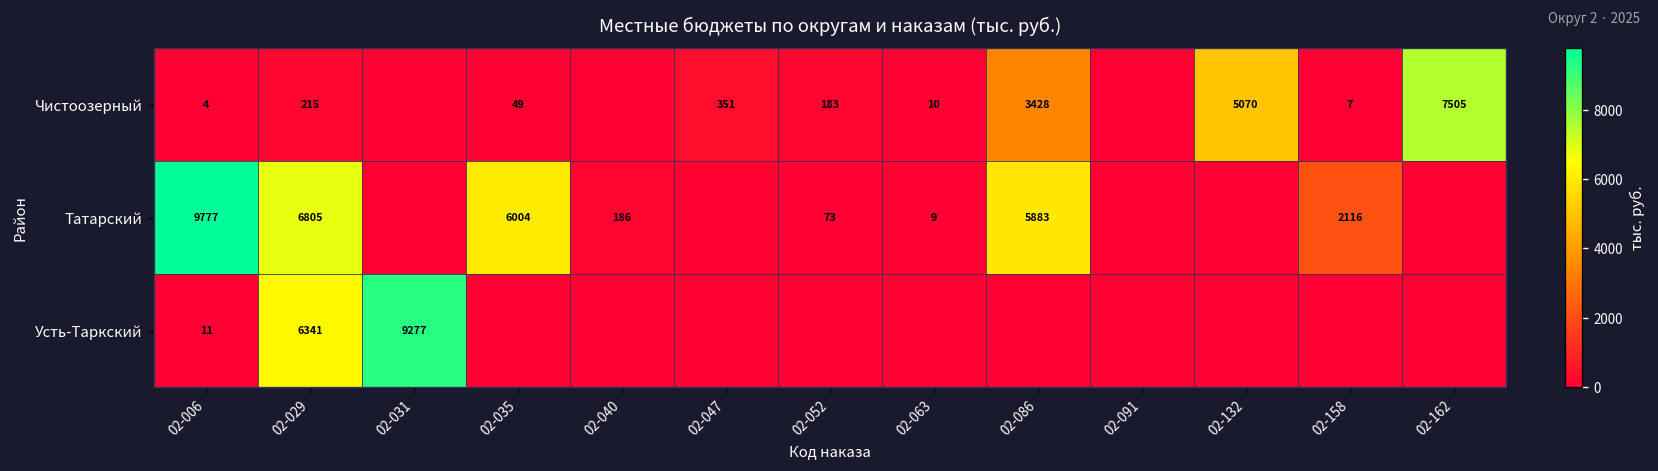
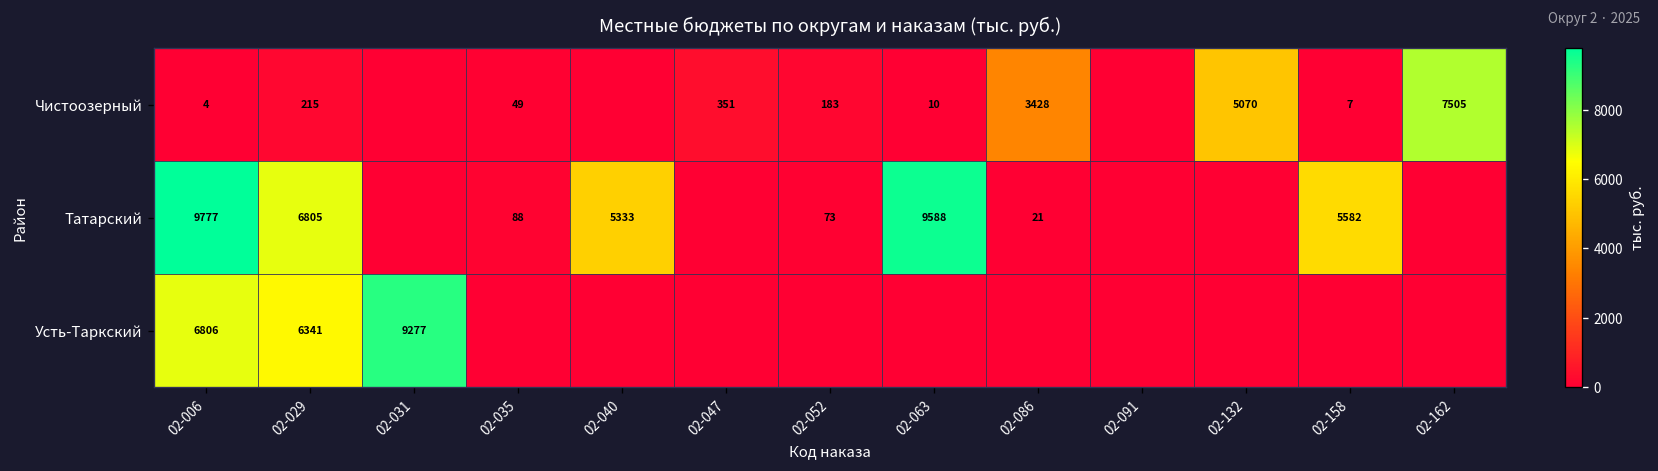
Татарский, 02-035: 6004 -> 88
Татарский, 02-040: 186 -> 5333
Татарский, 02-063: 9 -> 9588
Татарский, 02-086: 5883 -> 21
Татарский, 02-158: 2116 -> 5582
Усть-Таркский, 02-006: 11 -> 6806
